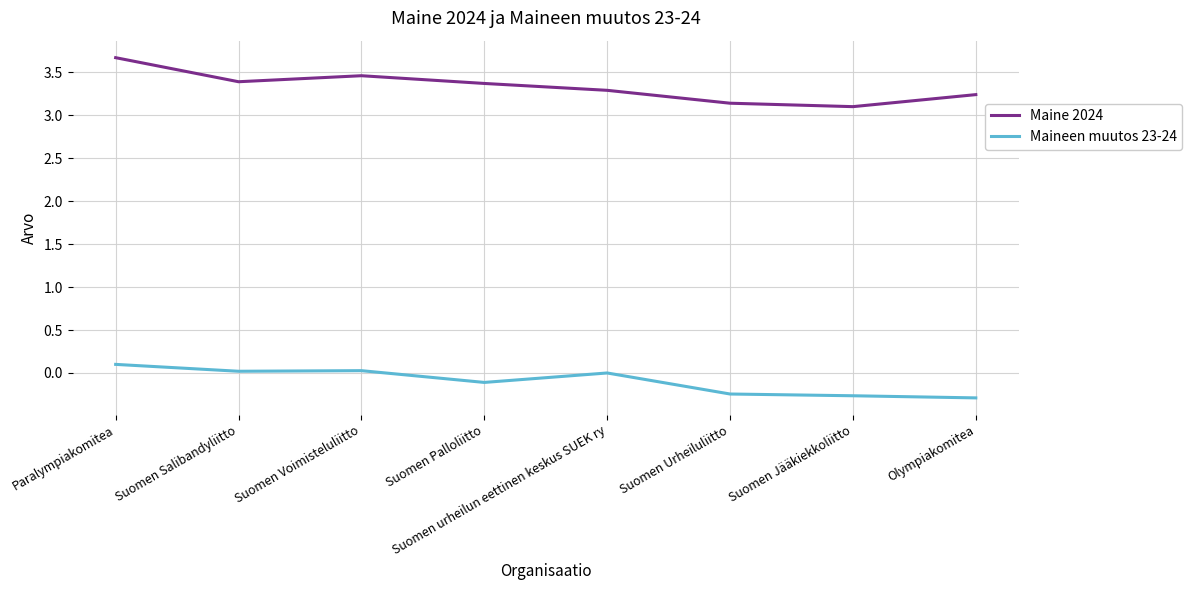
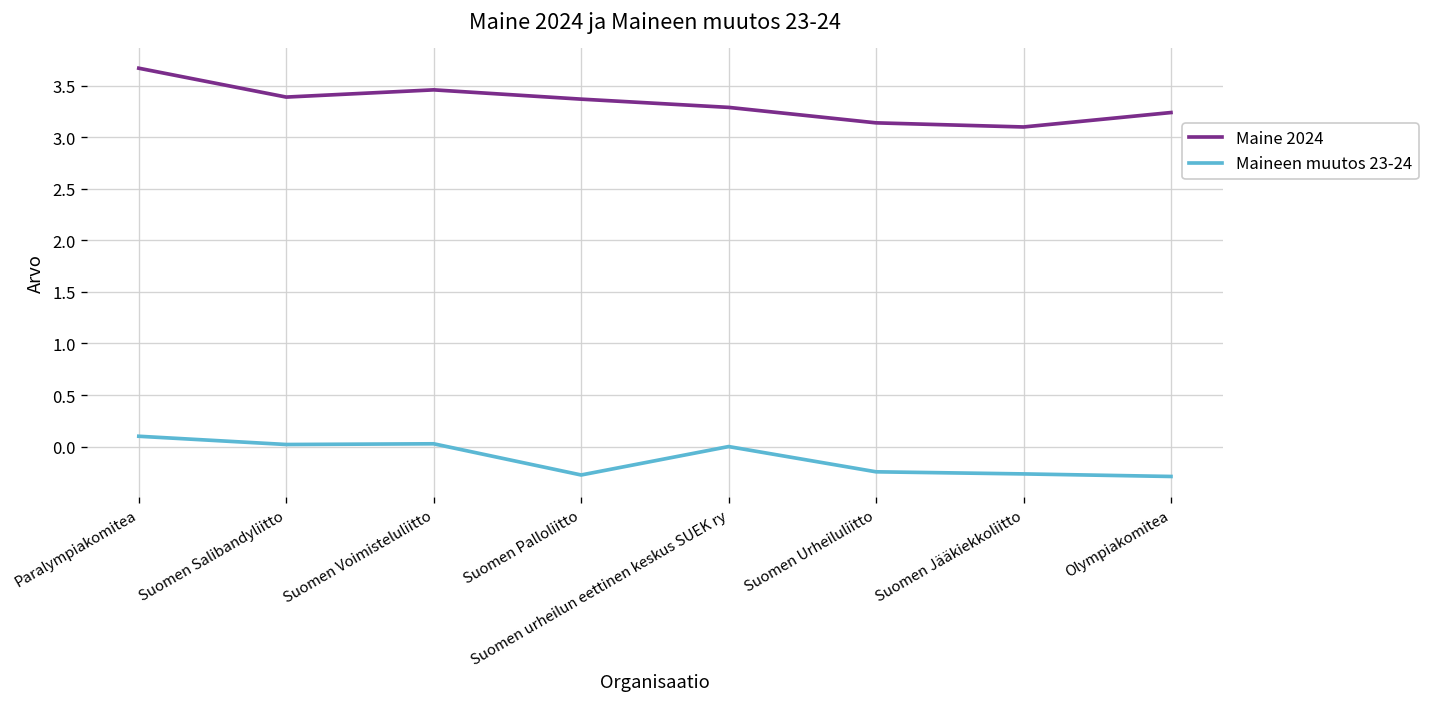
Maineen muutos 23-24, Suomen Palloliitto: -0.1 -> -0.3
